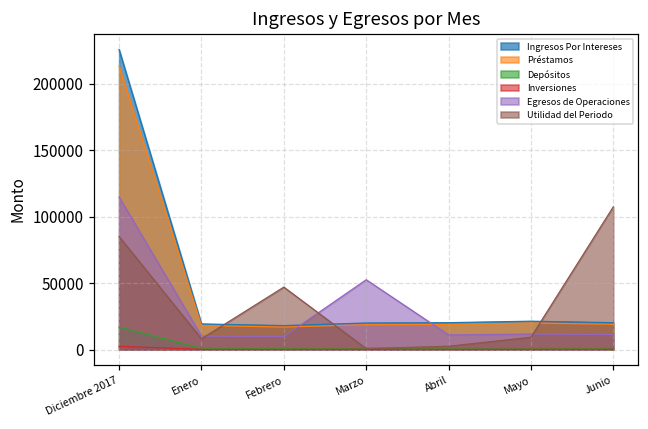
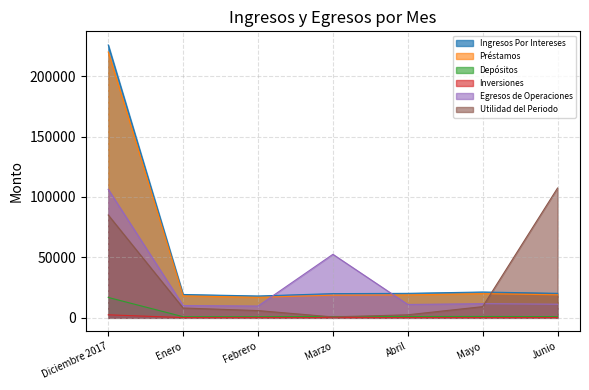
Préstamos, Diciembre 2017: 213000 -> 220000
Egresos de Operaciones, Diciembre 2017: 115000 -> 106000
Utilidad del Periodo, Febrero: 47000 -> 6000
